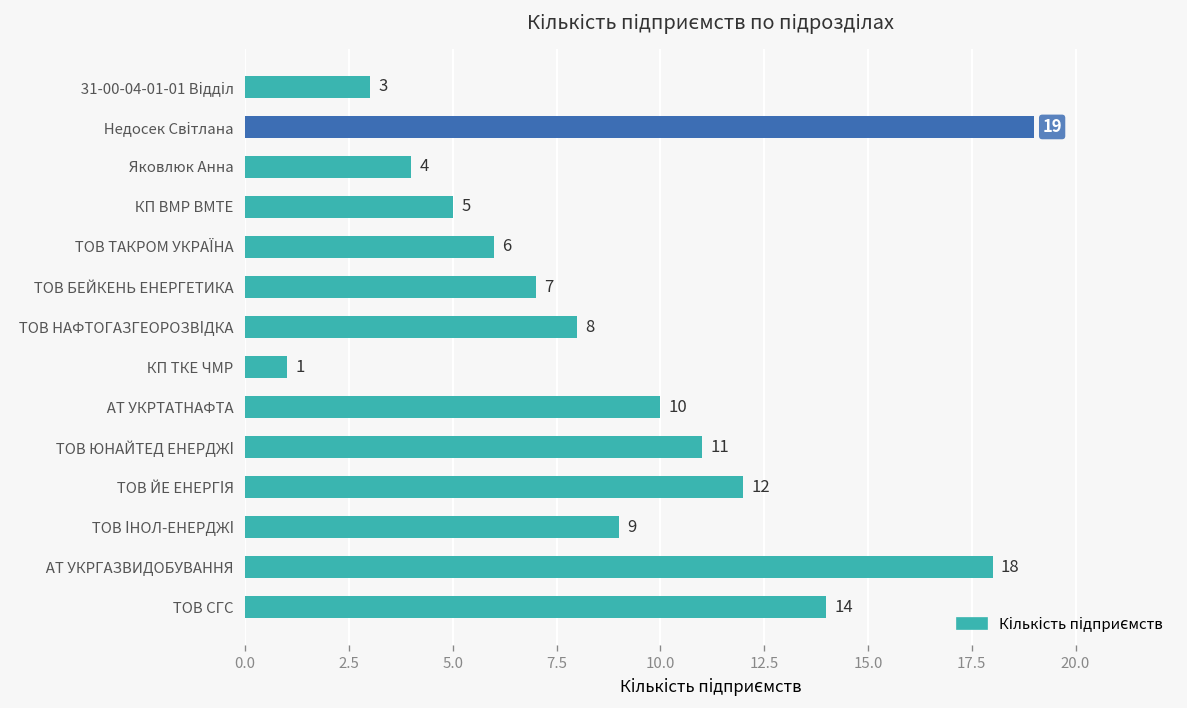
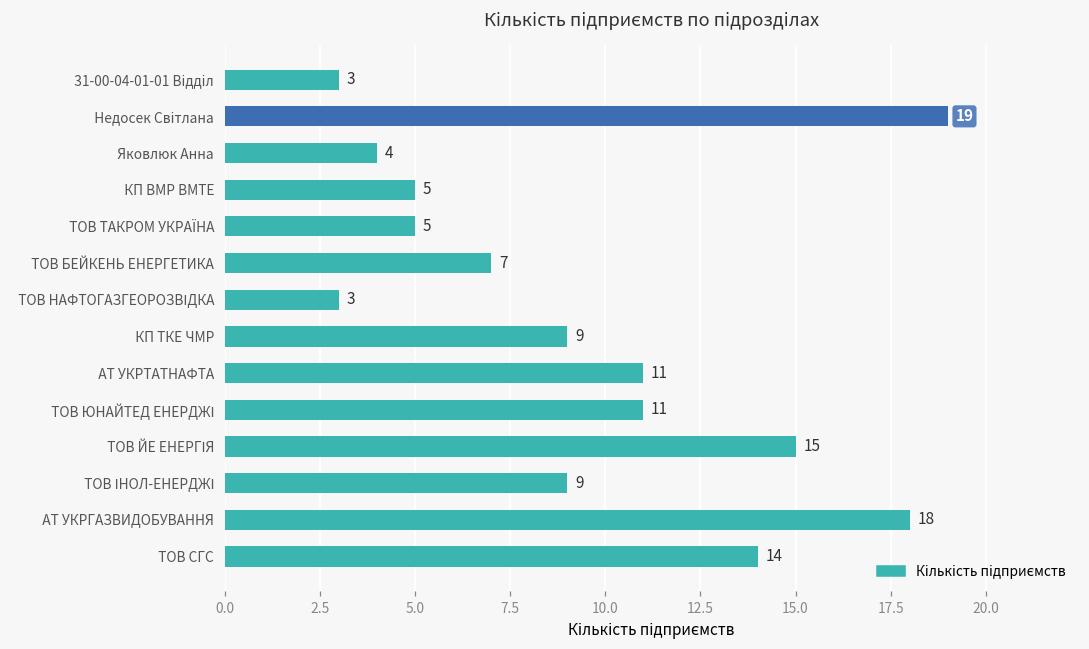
ТОВ ТАКРОМ УКРАЇНА: 6 -> 5
ТОВ НАФТОГАЗГЕОРОЗВІДКА: 8 -> 3
КП ТКЕ ЧМР: 1 -> 9
АТ УКРТАТНАФТА: 10 -> 11
ТОВ ЙЕ ЕНЕРГІЯ: 12 -> 15
